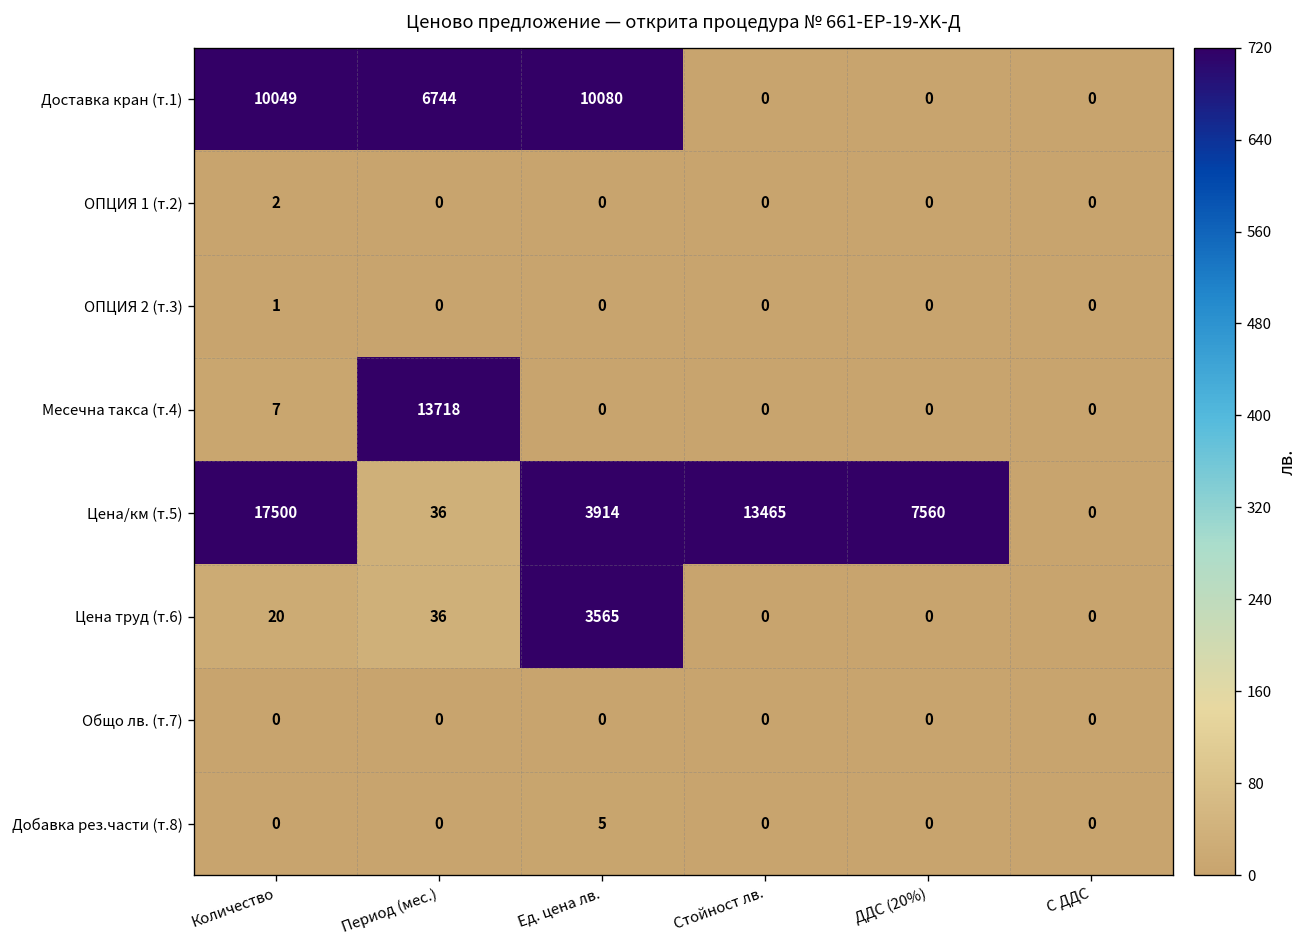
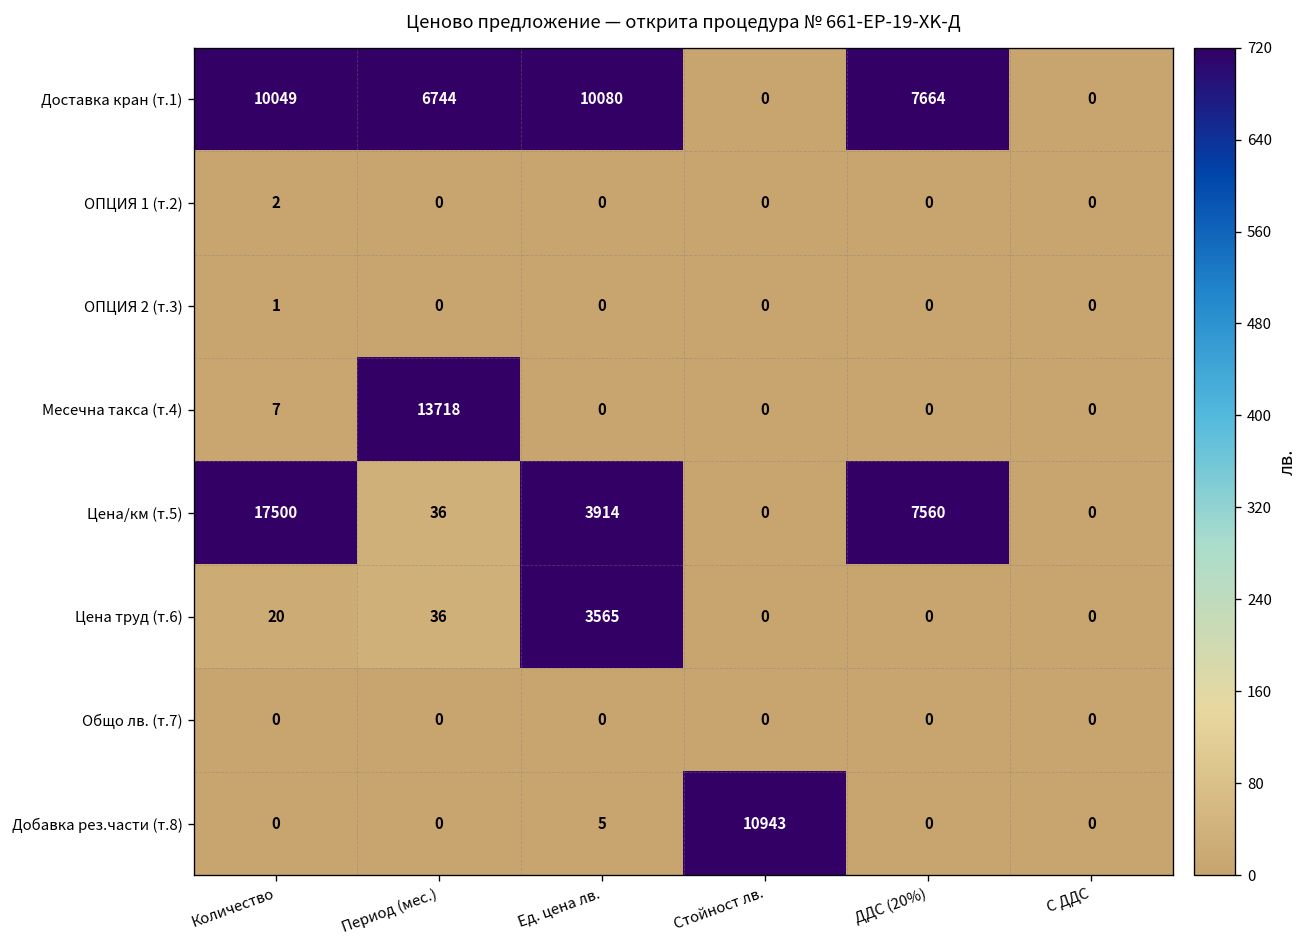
Доставка кран (т.1), ДДС (20%): 0 -> 7664
Цена/км (т.5), Стойност лв.: 13465 -> 0
Добавка рез.части (т.8), Стойност лв.: 0 -> 10943
